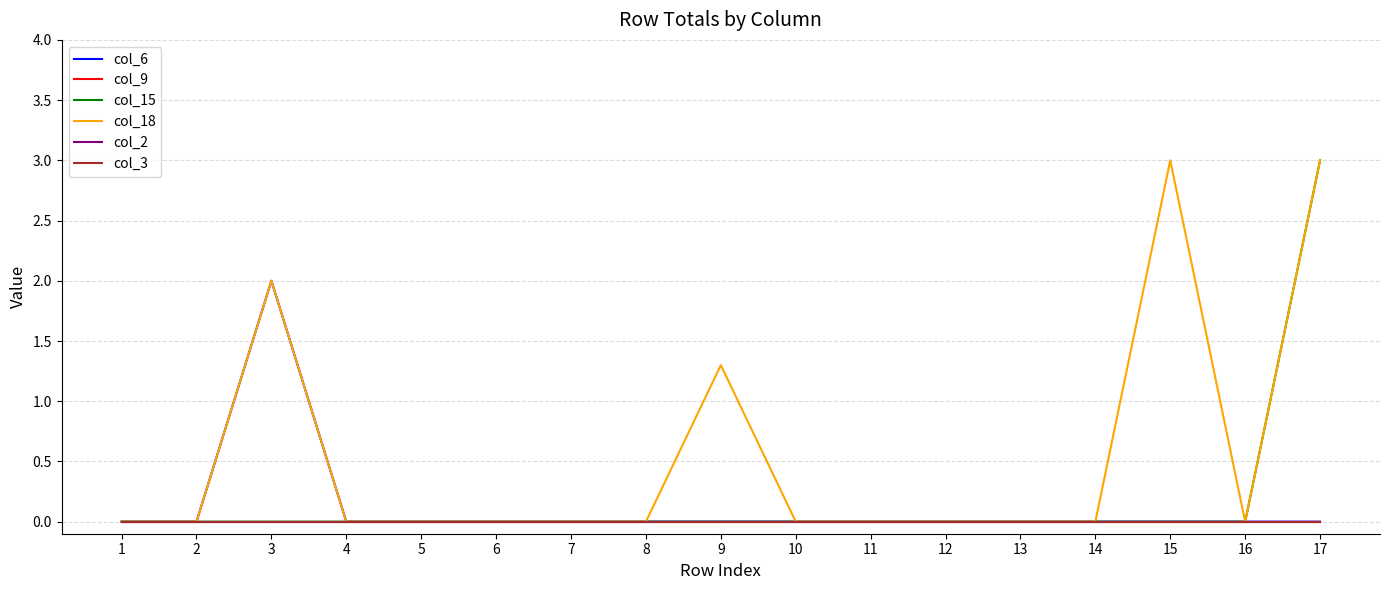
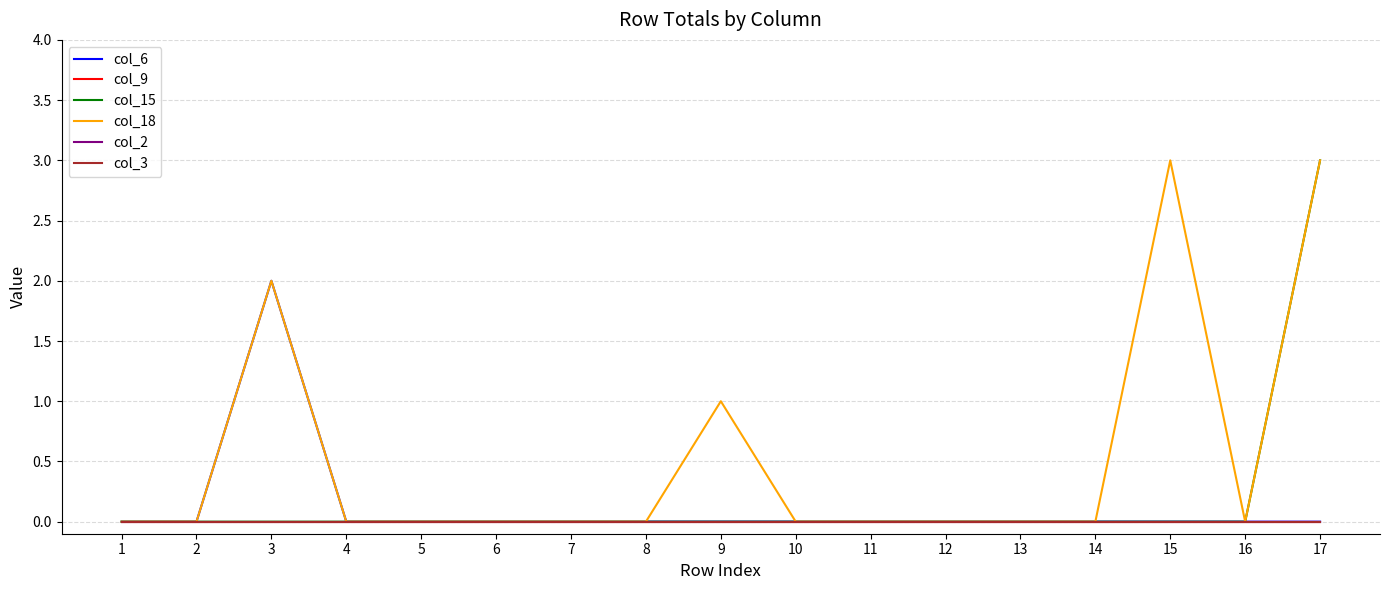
col_18, 9: 1.3 -> 1.0
